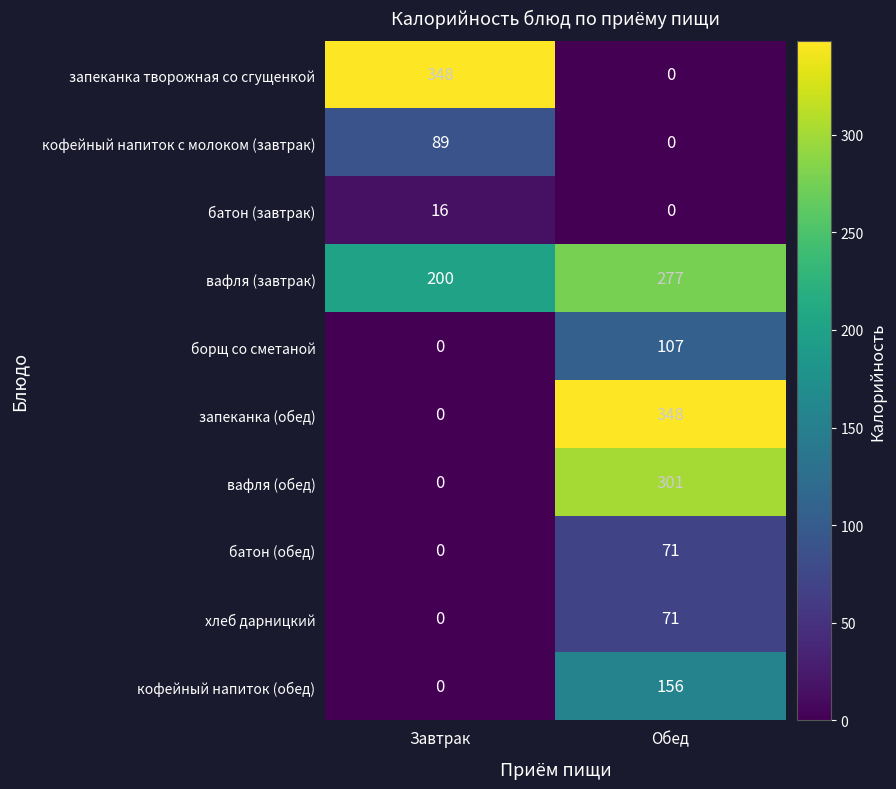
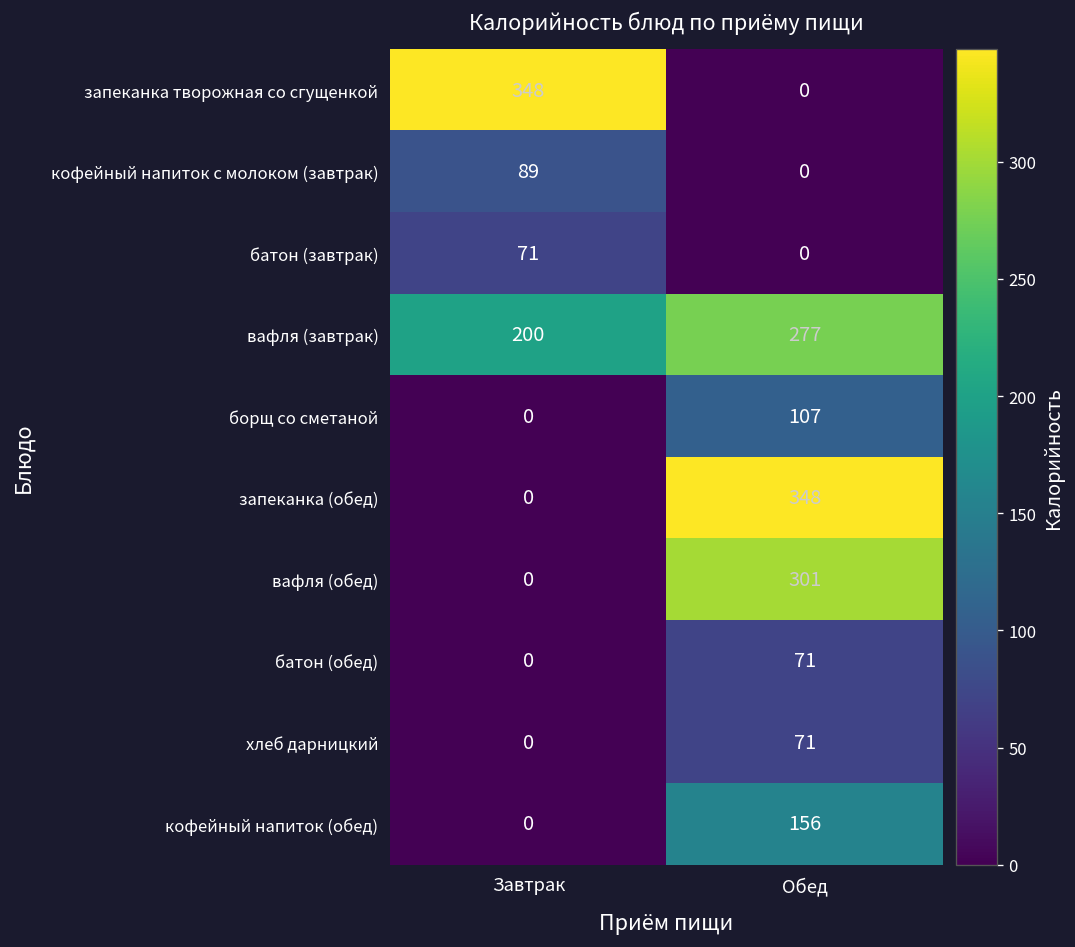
батон (завтрак), Завтрак: 16 -> 71
